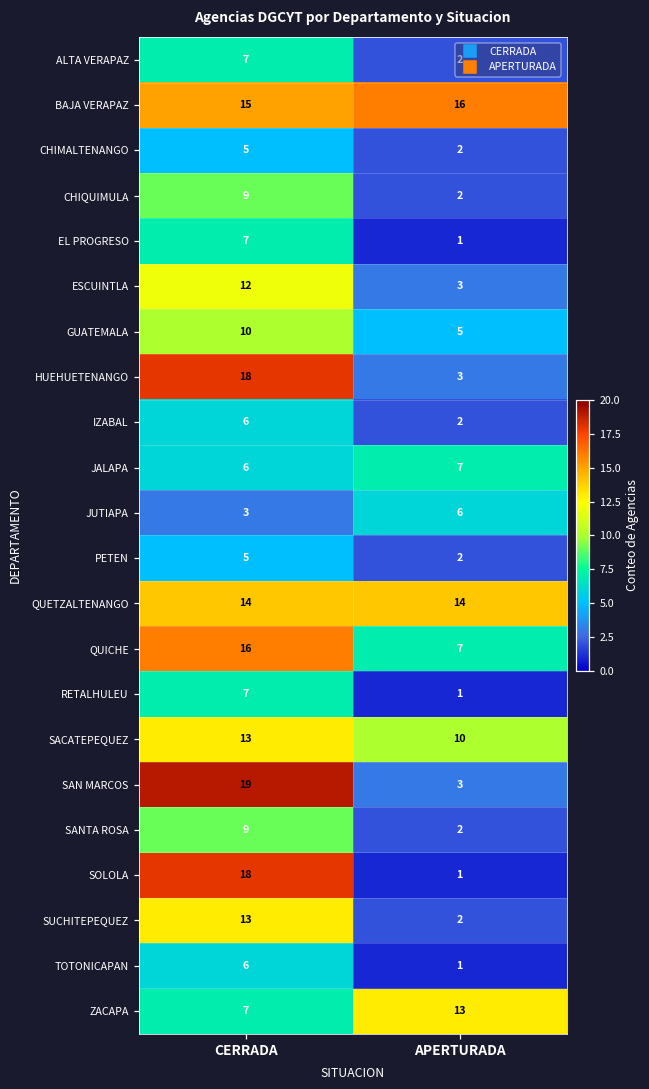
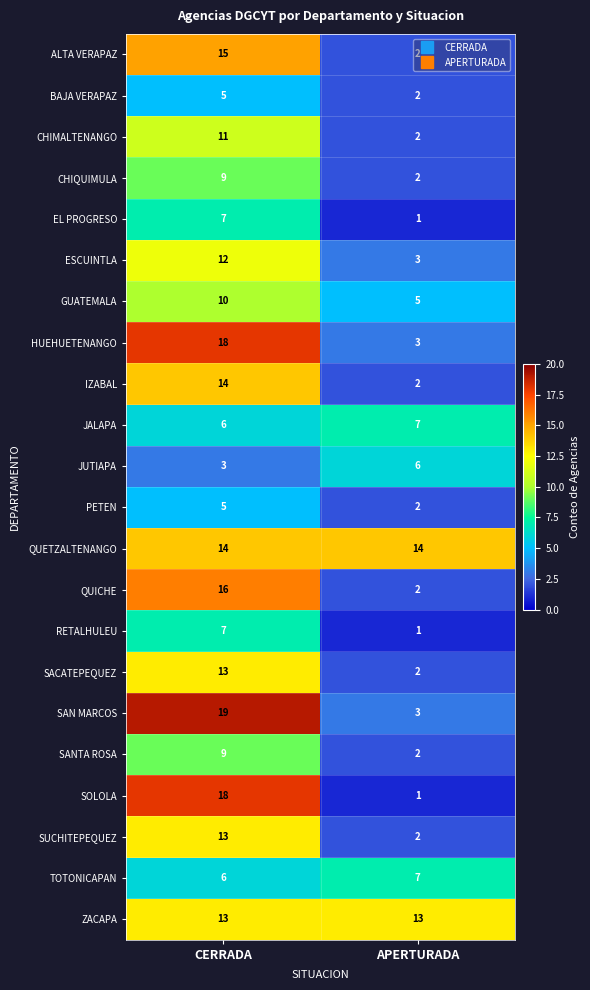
ALTA VERAPAZ, CERRADA: 7 -> 15
BAJA VERAPAZ, CERRADA: 15 -> 5
BAJA VERAPAZ, APERTURADA: 16 -> 2
CHIMALTENANGO, CERRADA: 5 -> 11
IZABAL, CERRADA: 6 -> 14
QUICHE, APERTURADA: 7 -> 2
SACATEPEQUEZ, APERTURADA: 10 -> 2
TOTONICAPAN, APERTURADA: 1 -> 7
ZACAPA, CERRADA: 7 -> 13
